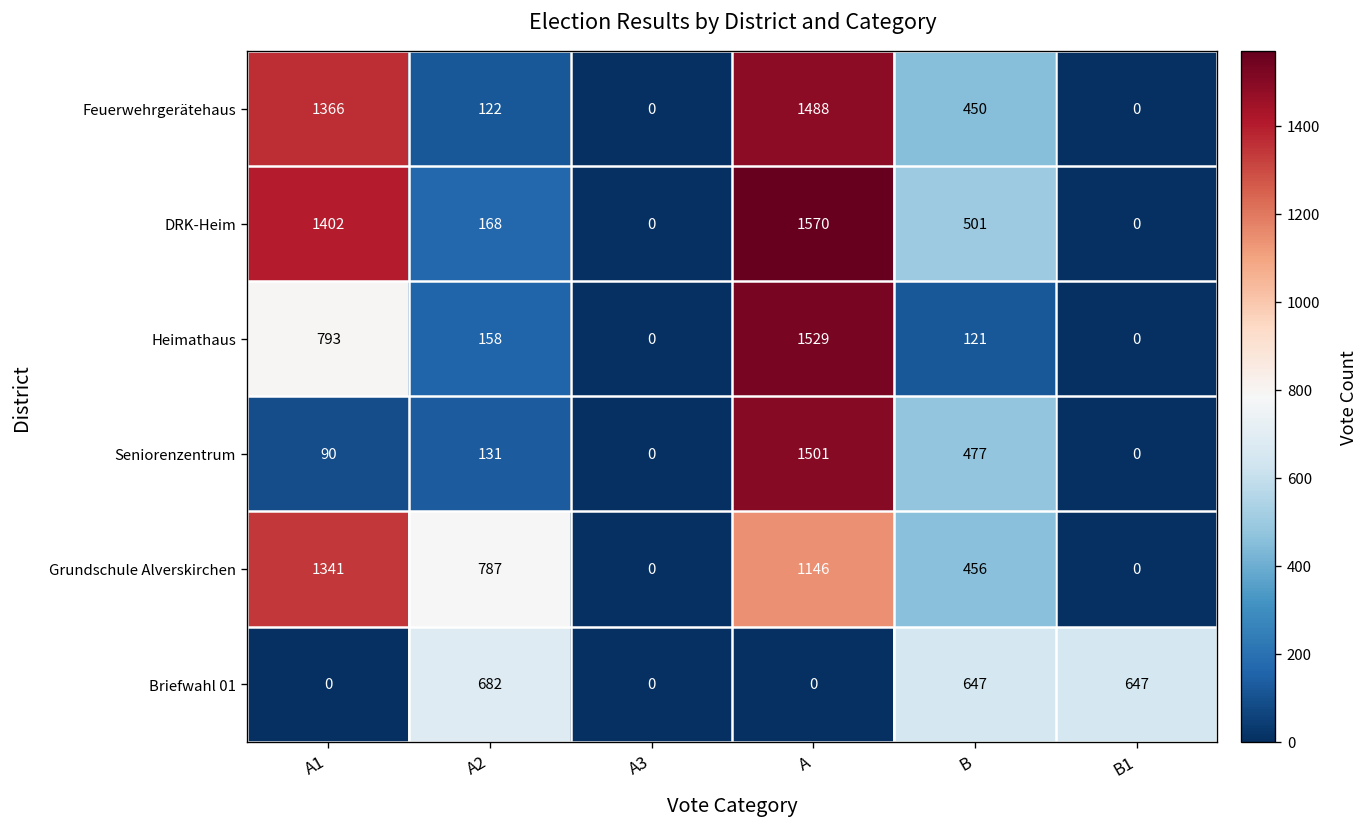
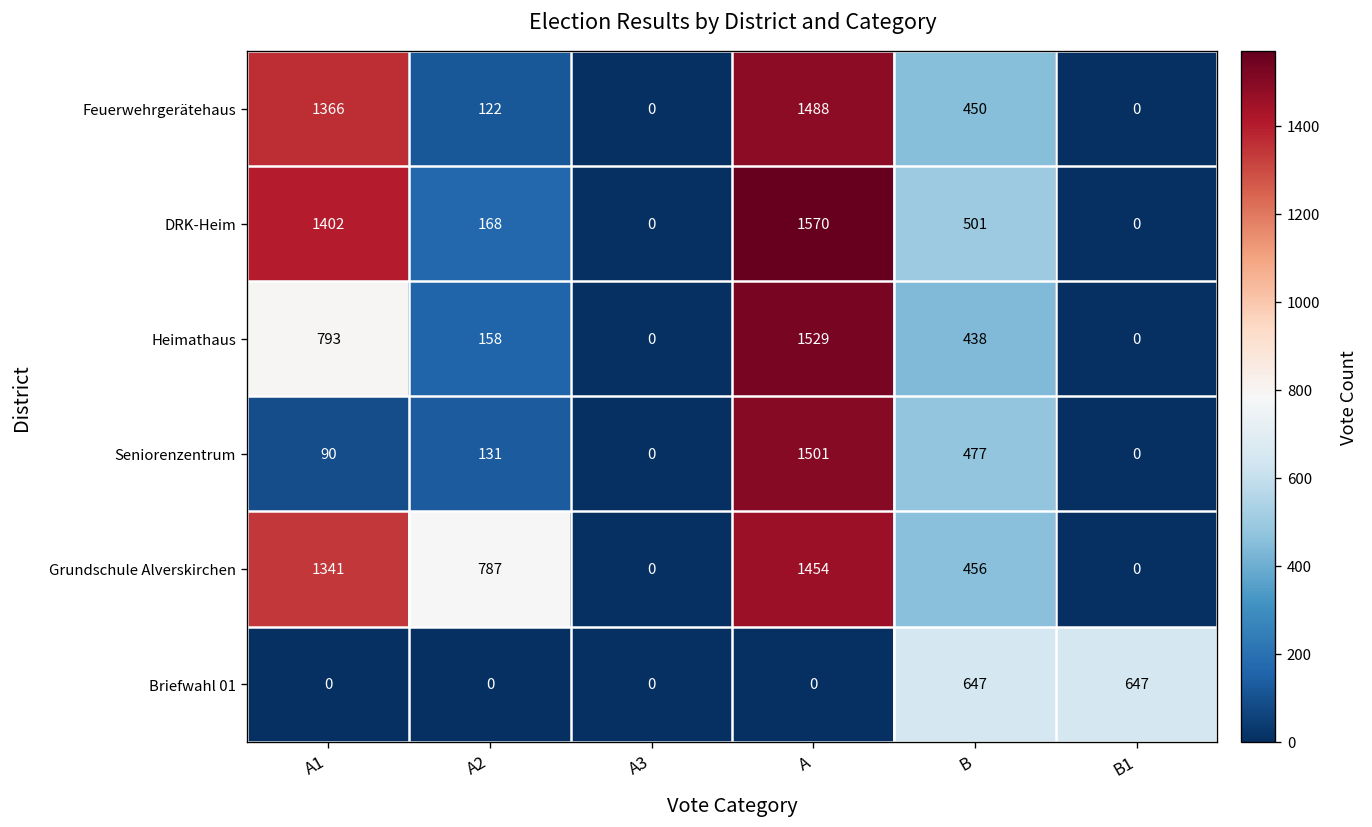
Heimathaus, B: 121 -> 438
Grundschule Alverskirchen, A: 1146 -> 1454
Briefwahl 01, A2: 682 -> 0
